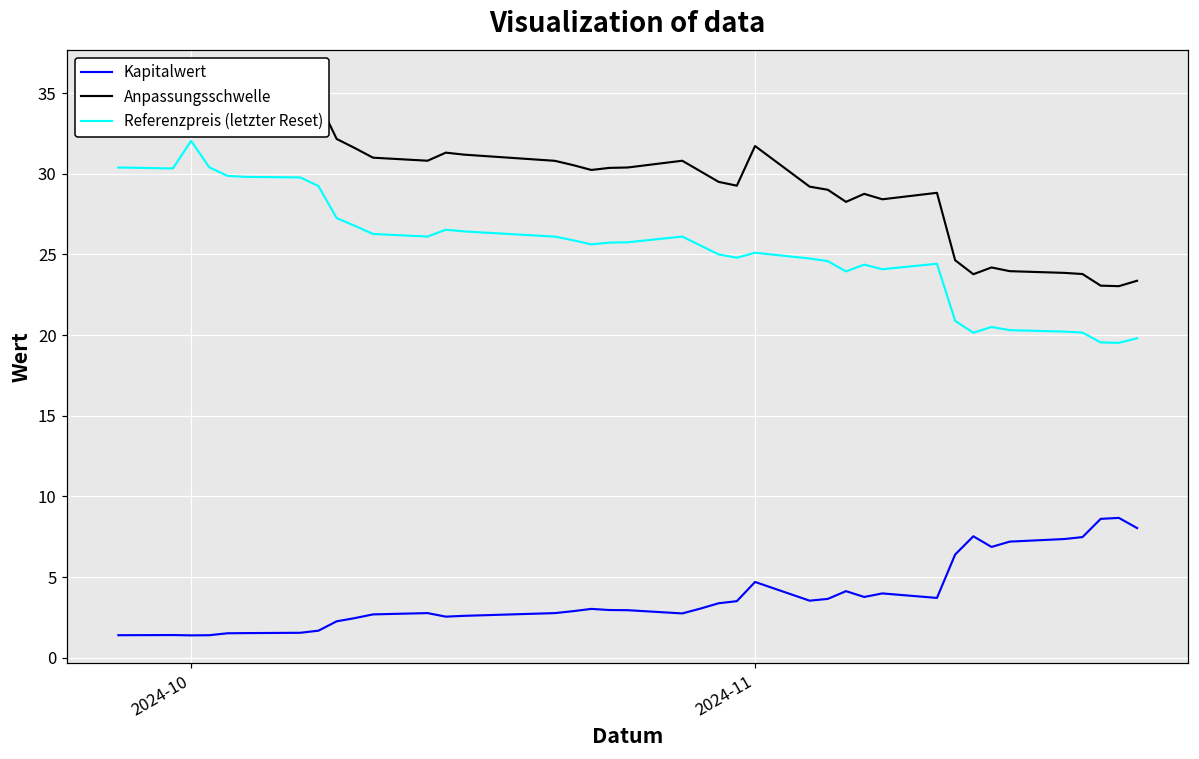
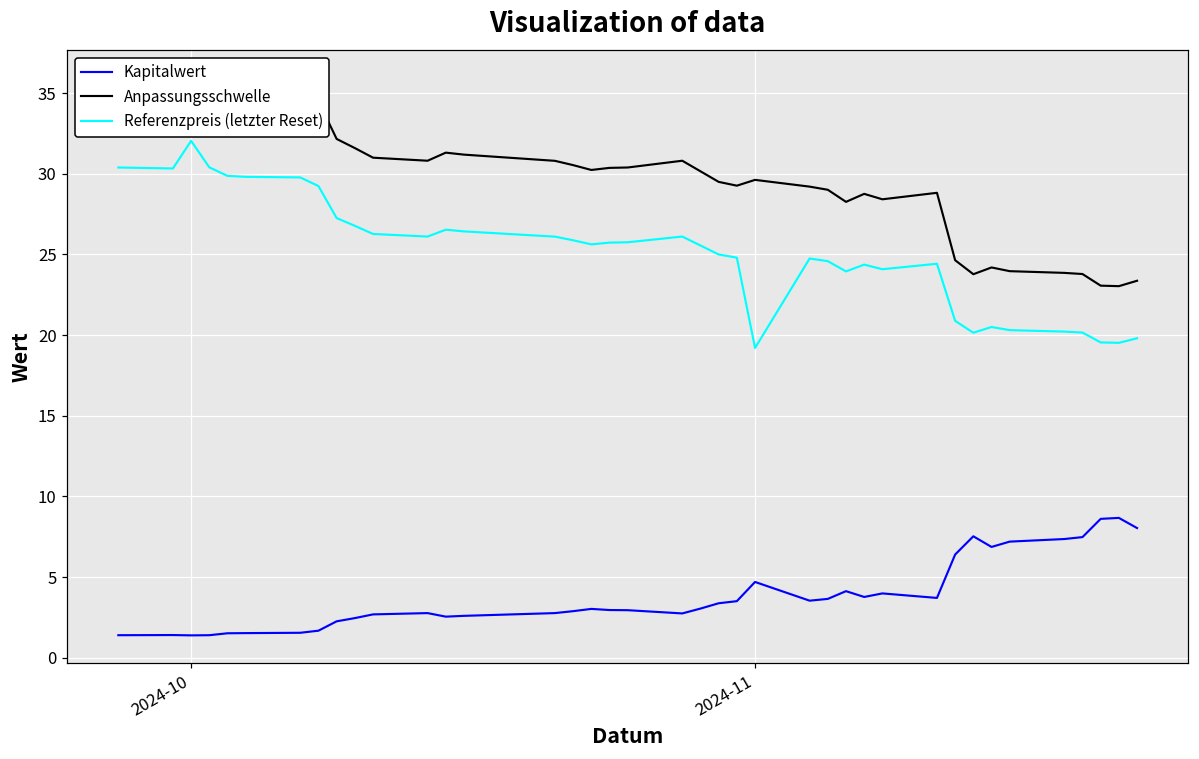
Anpassungsschwelle, 2024-11: 31.7 -> 29.6
Referenzpreis (letzter Reset), 2024-11: 25.1 -> 19.2
